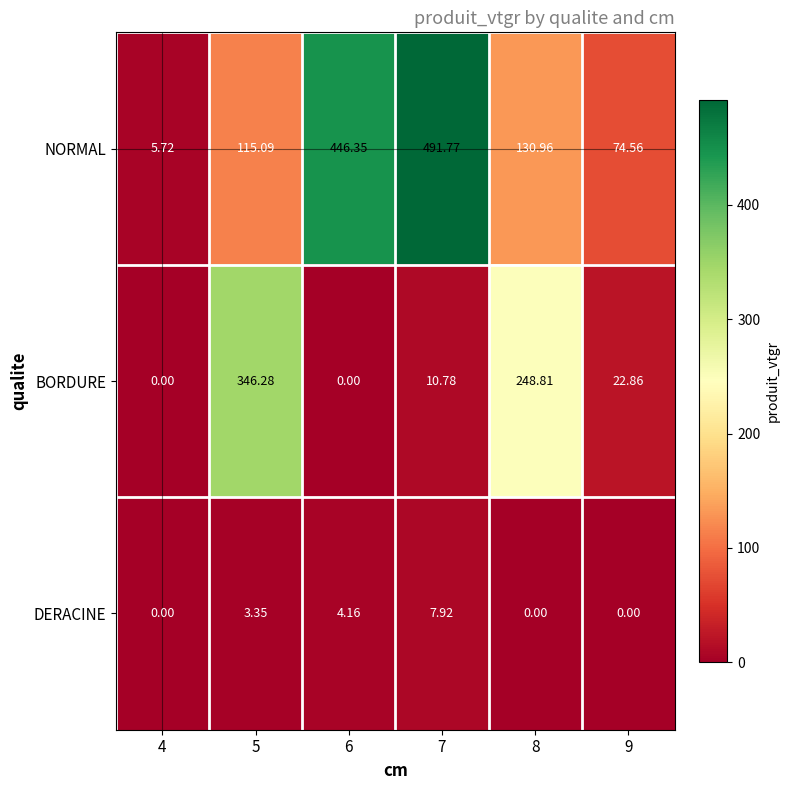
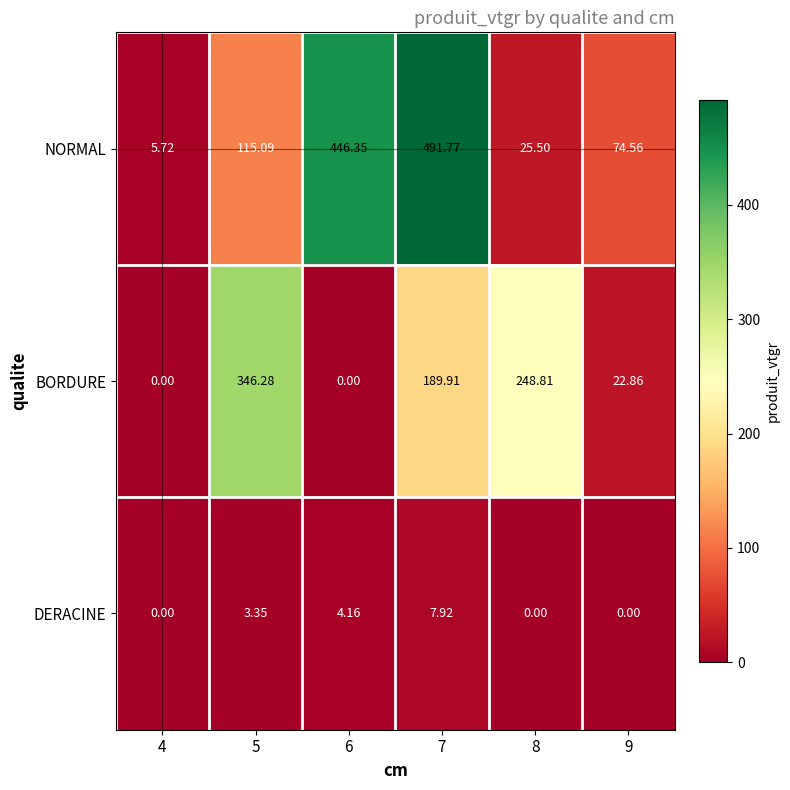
NORMAL, 8: 130.96 -> 25.50
BORDURE, 7: 10.78 -> 189.91
